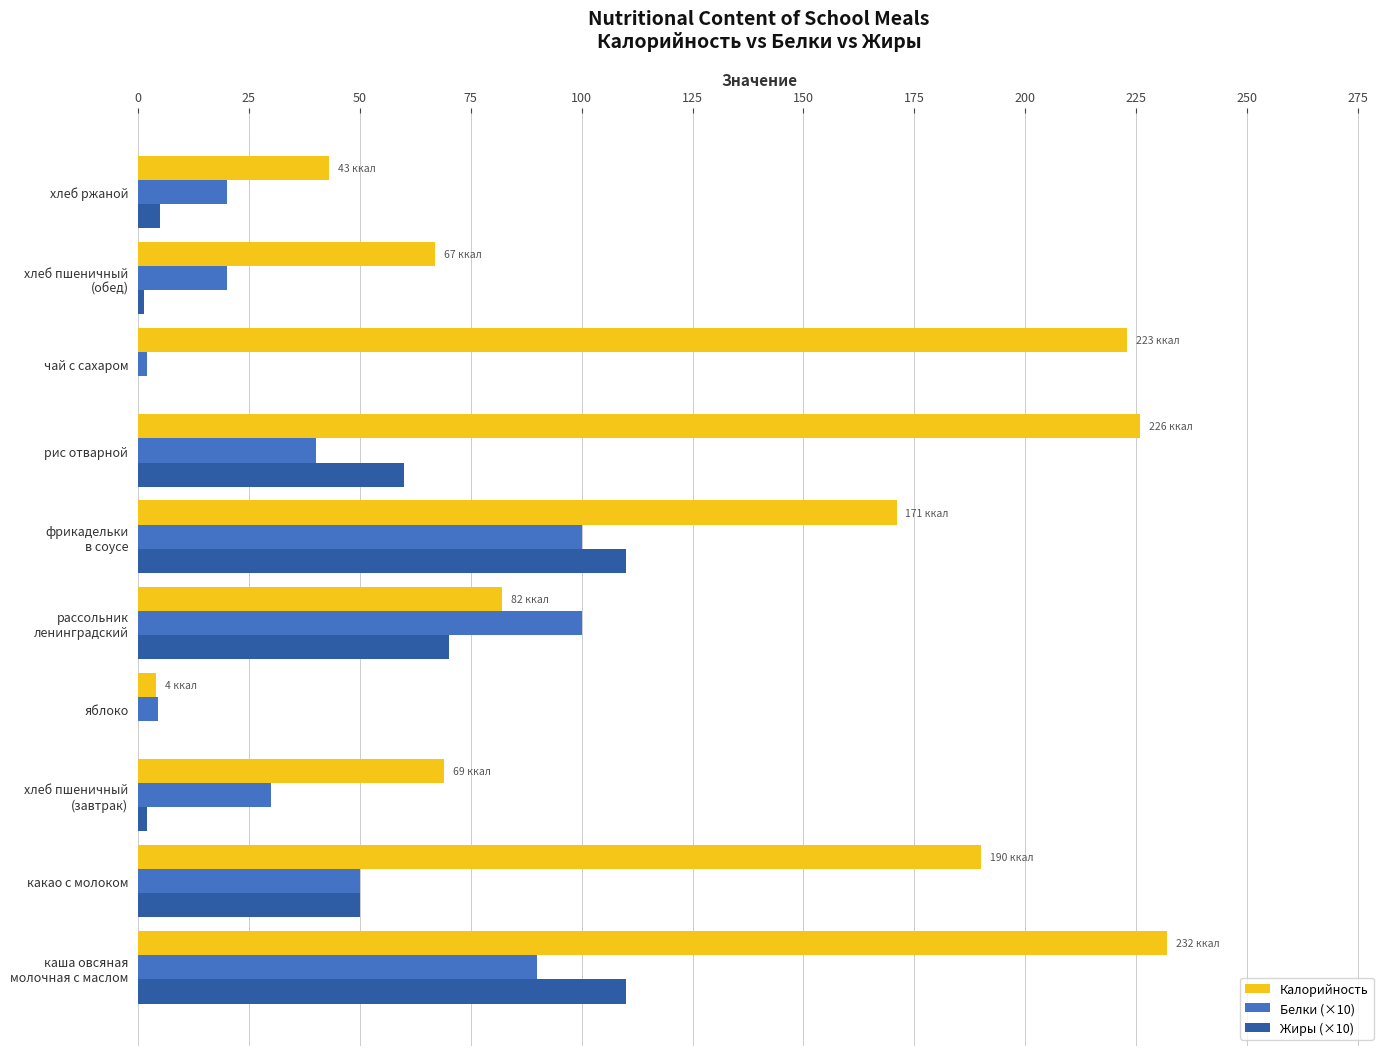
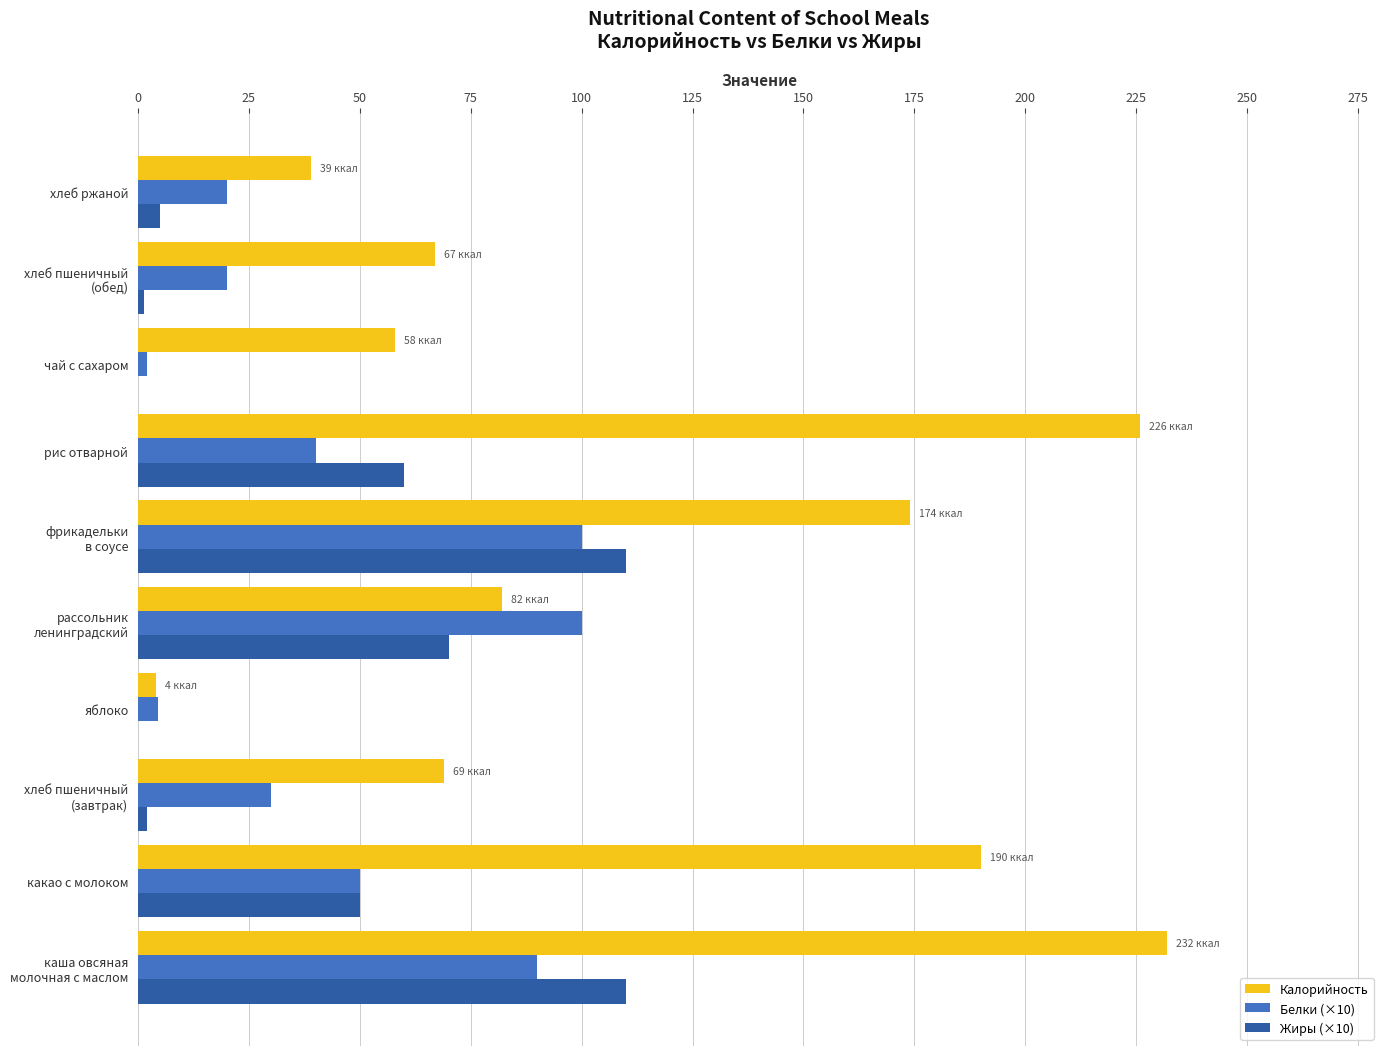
Калорийность, хлеб ржаной: 43 -> 39
Калорийность, чай с сахаром: 223 -> 58
Калорийность, фрикадельки в соусе: 171 -> 174
